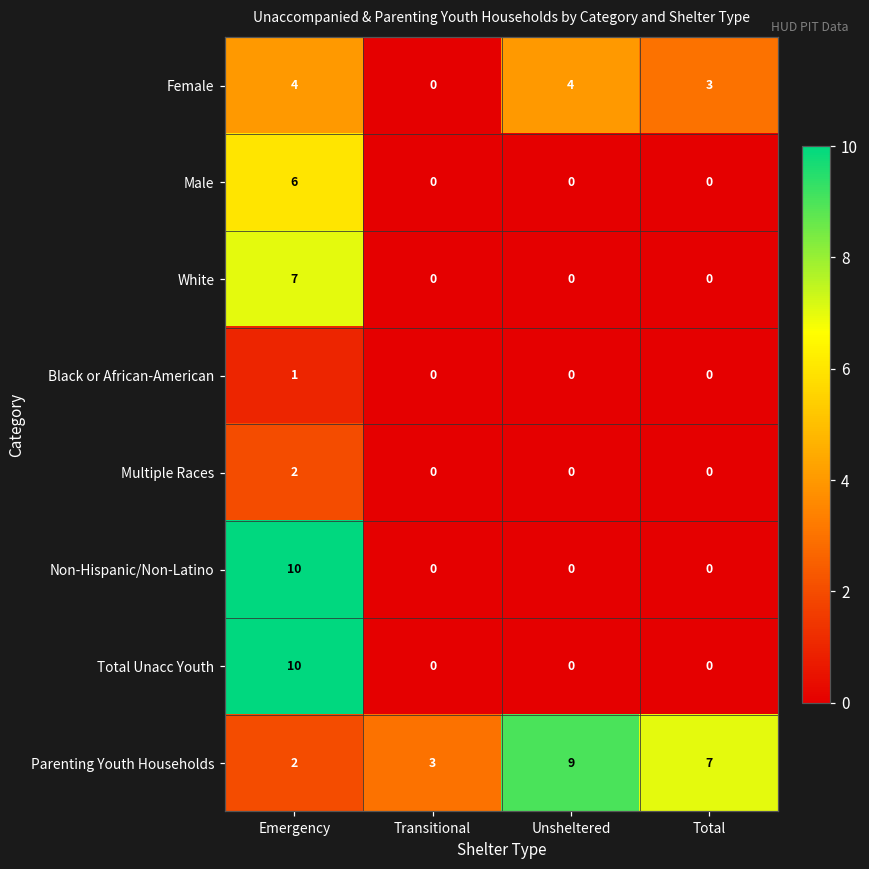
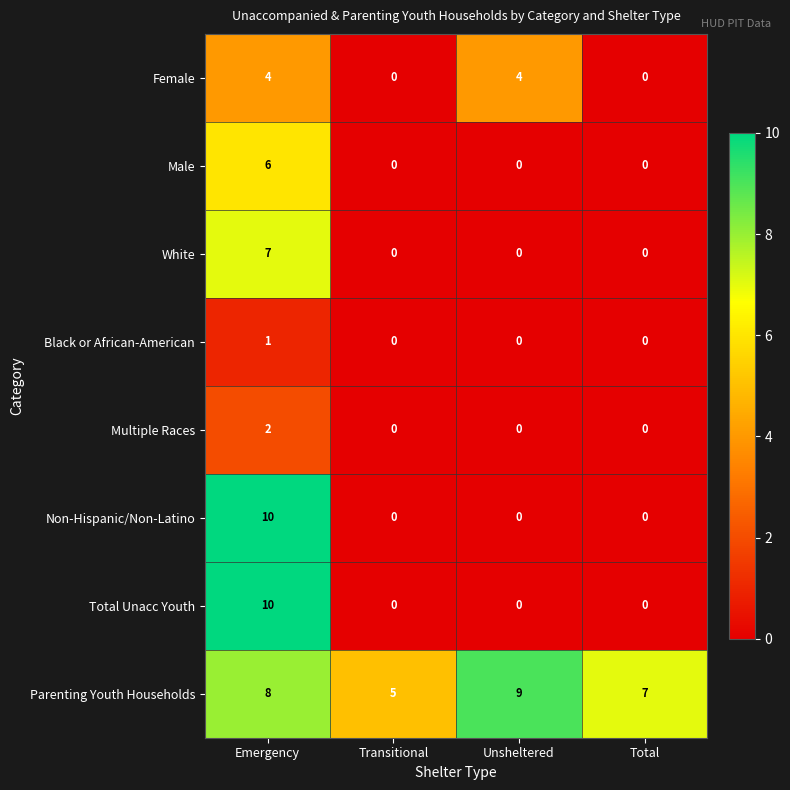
Female, Total: 3 -> 0
Parenting Youth Households, Emergency: 2 -> 8
Parenting Youth Households, Transitional: 3 -> 5
